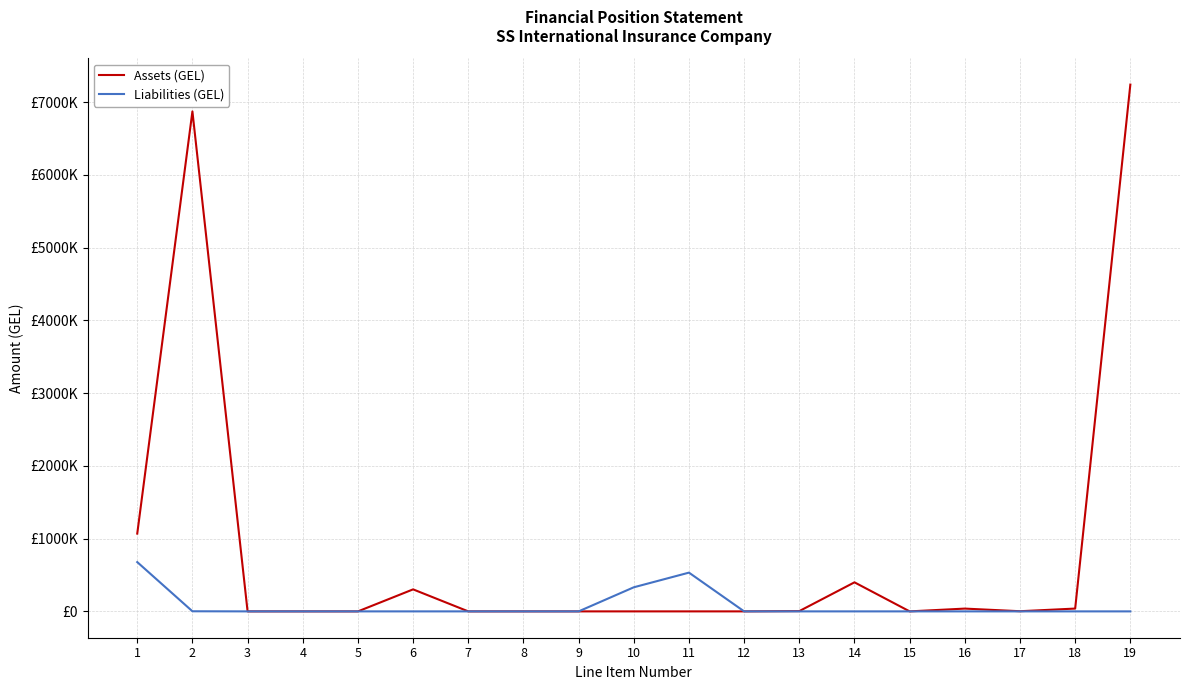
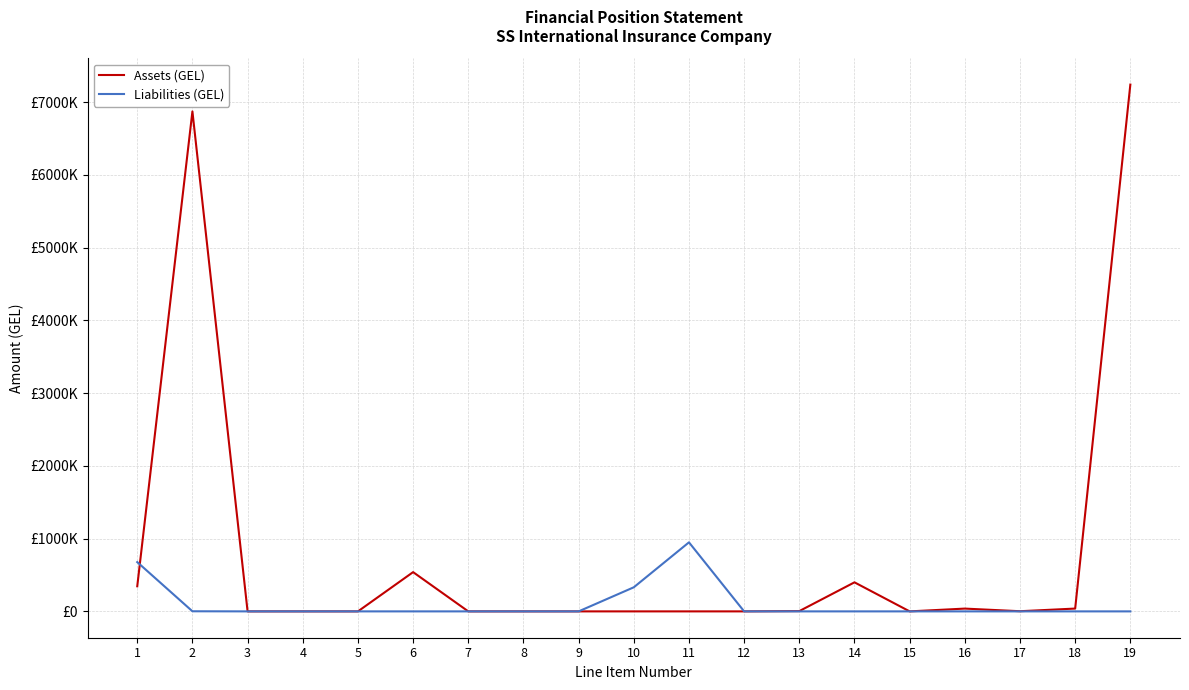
Assets (GEL), 1: £1100000 -> £300000
Assets (GEL), 6: £300000 -> £500000
Liabilities (GEL), 11: £500000 -> £900000
